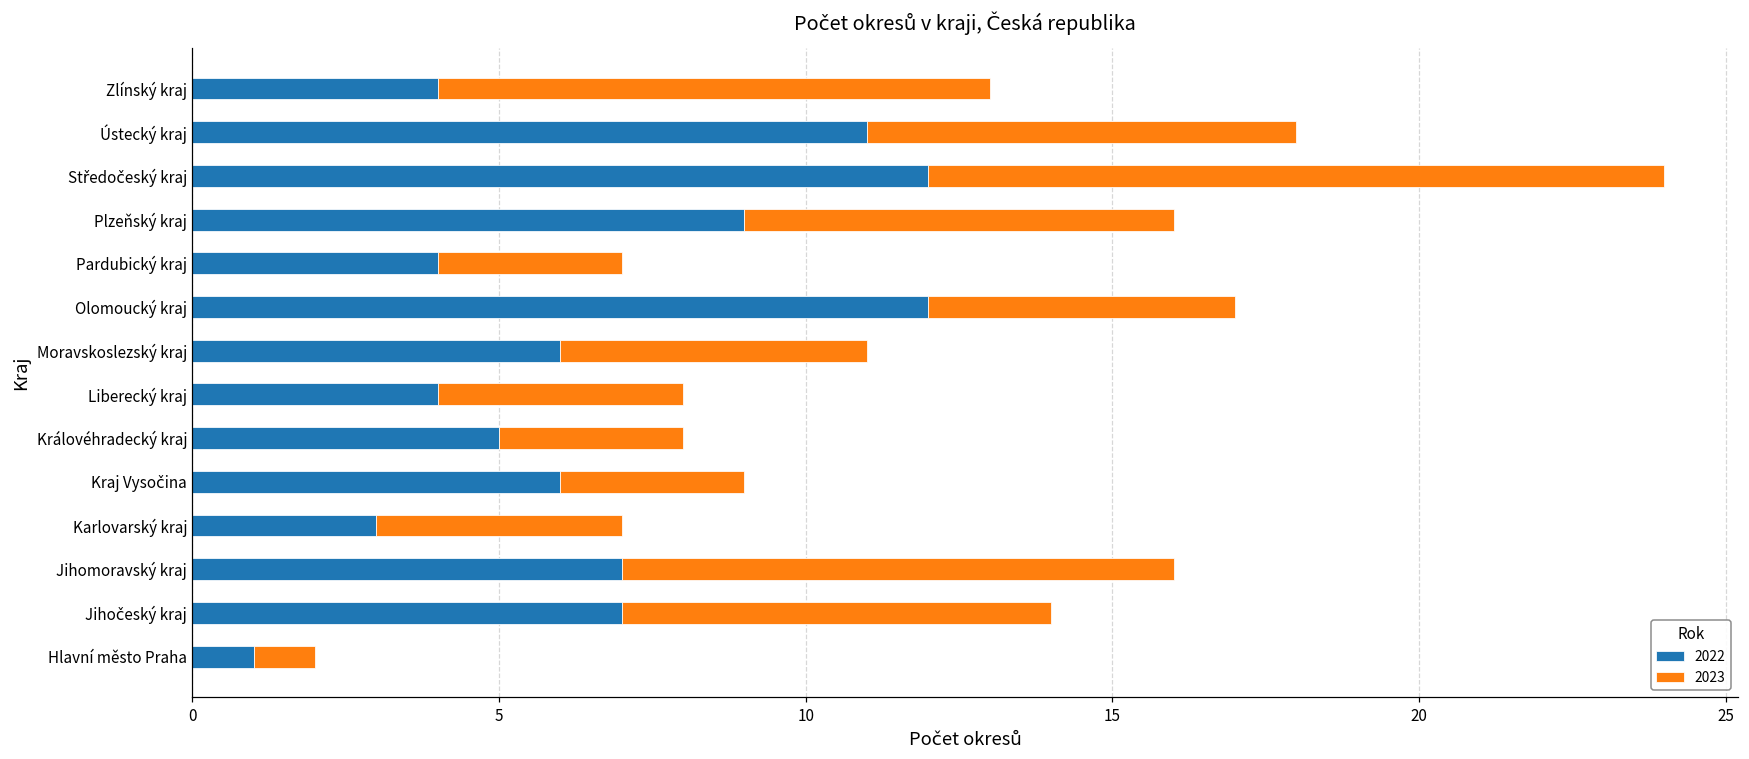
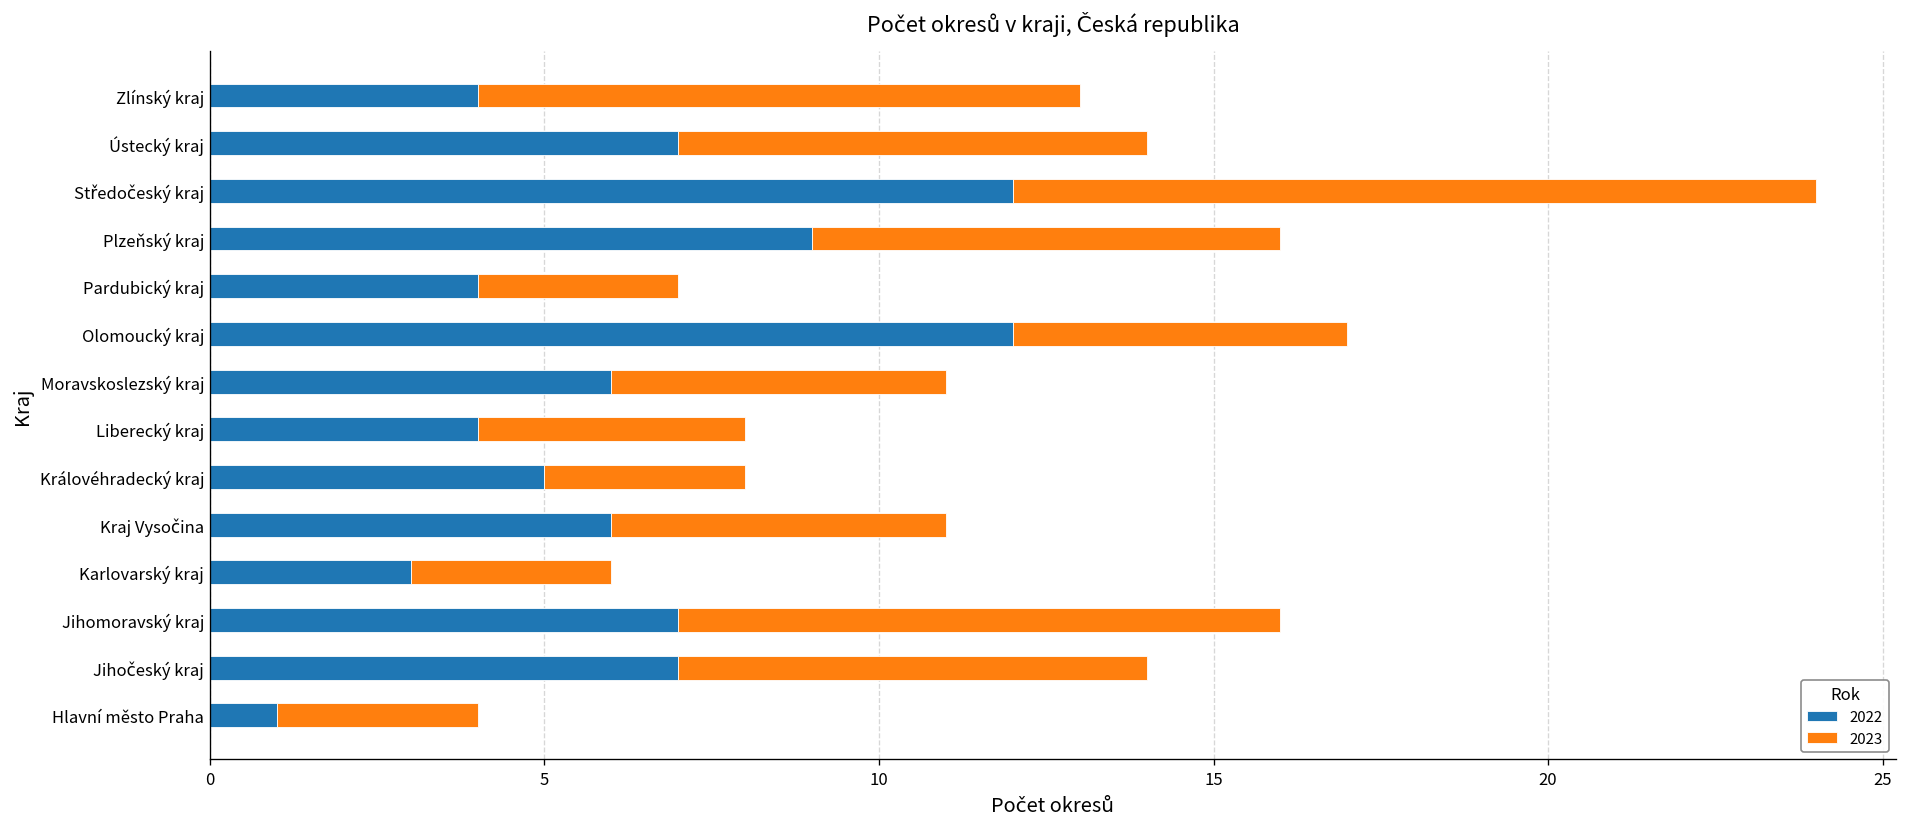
2022, Ústecký kraj: 11 -> 7
2023, Kraj Vysočina: 3 -> 5
2023, Karlovarský kraj: 4 -> 3
2023, Hlavní město Praha: 1 -> 3
